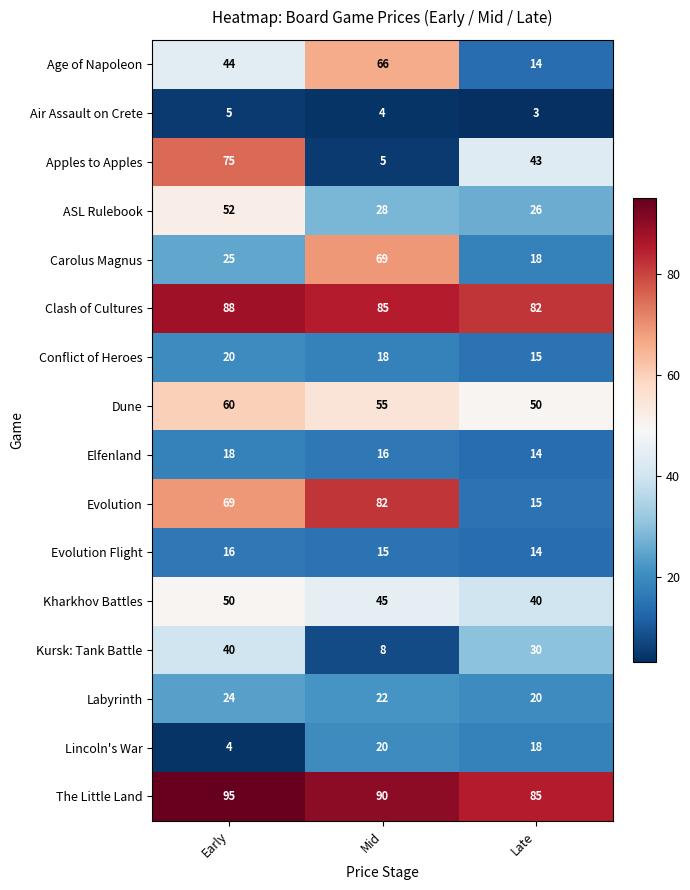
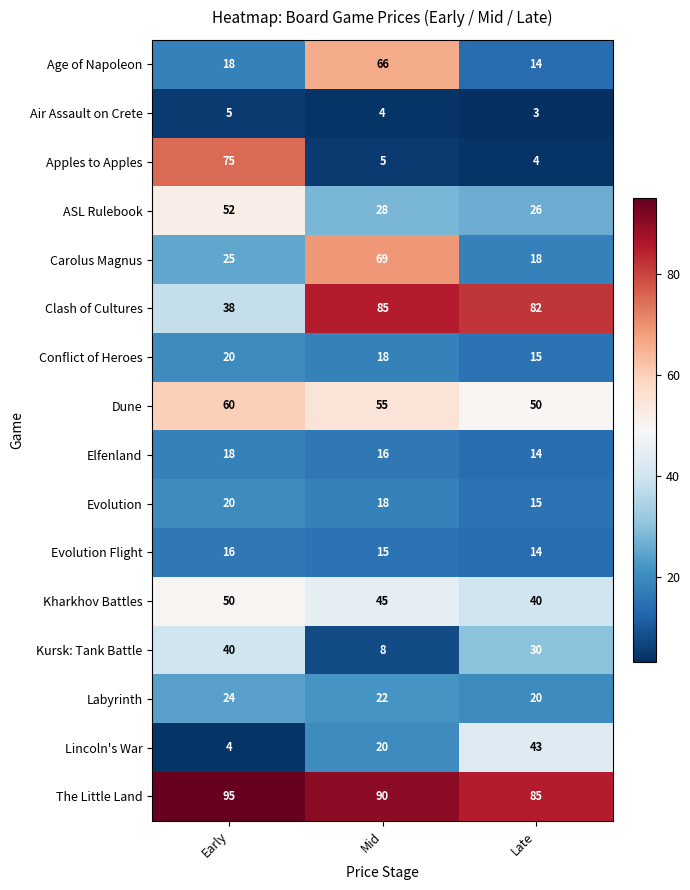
Age of Napoleon, Early: 44 -> 18
Apples to Apples, Late: 43 -> 4
Clash of Cultures, Early: 88 -> 38
Evolution, Early: 69 -> 20
Evolution, Mid: 82 -> 18
Lincoln's War, Late: 18 -> 43
